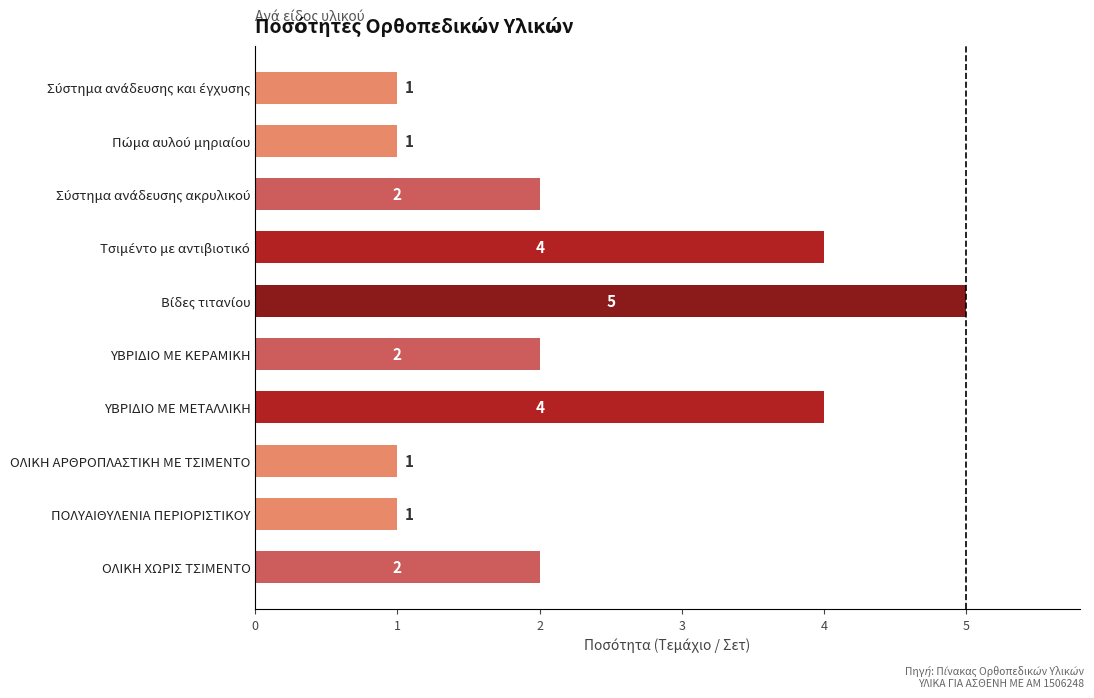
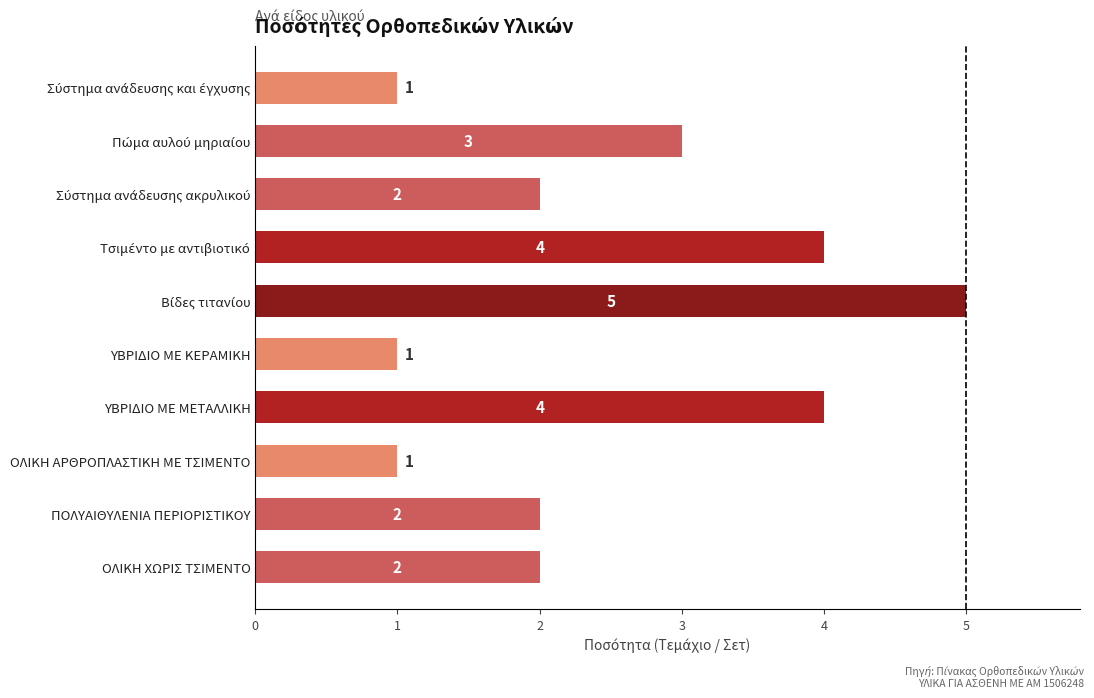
Πώμα αυλού μηριαίου: 1 -> 3
ΥΒΡΙΔΙΟ ΜΕ ΚΕΡΑΜΙΚΗ: 2 -> 1
ΠΟΛΥΑΙΘΥΛΕΝΙΑ ΠΕΡΙΟΡΙΣΤΙΚΟΥ: 1 -> 2
